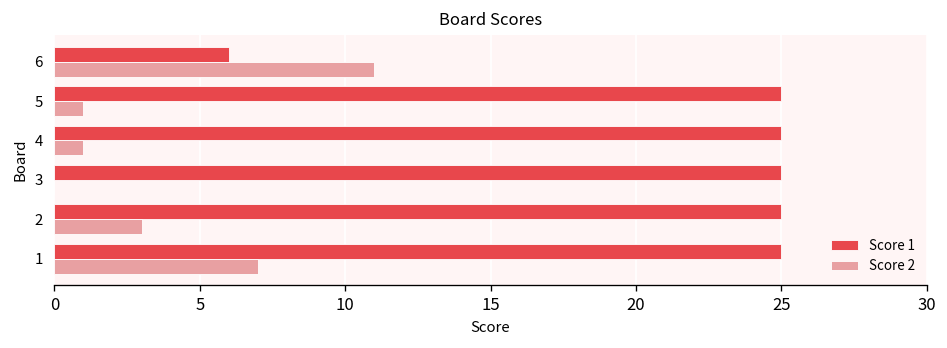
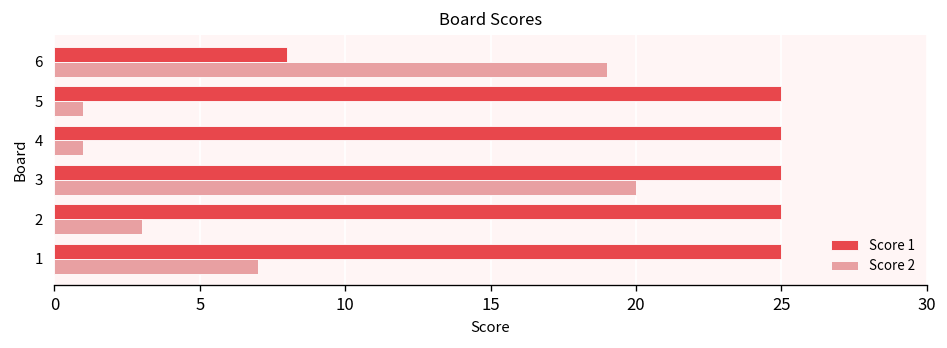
Score 1, 6: 6 -> 8
Score 2, 6: 11 -> 19
Score 2, 3: 0 -> 20
